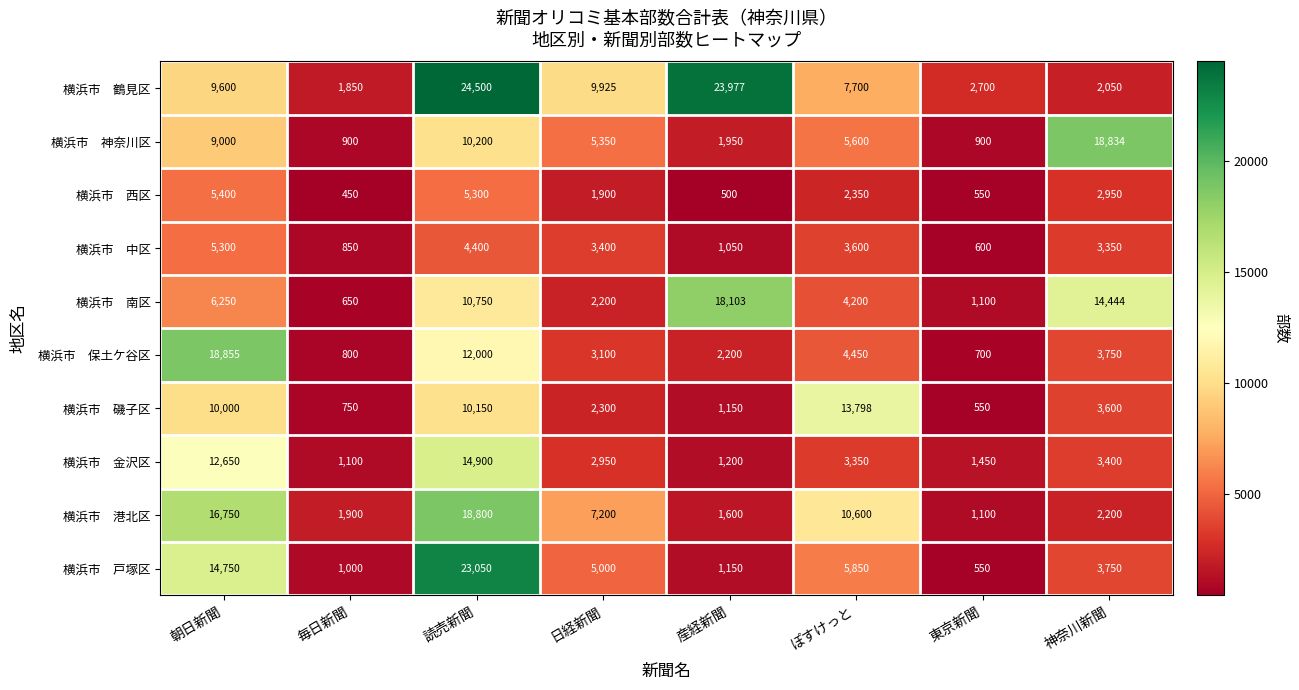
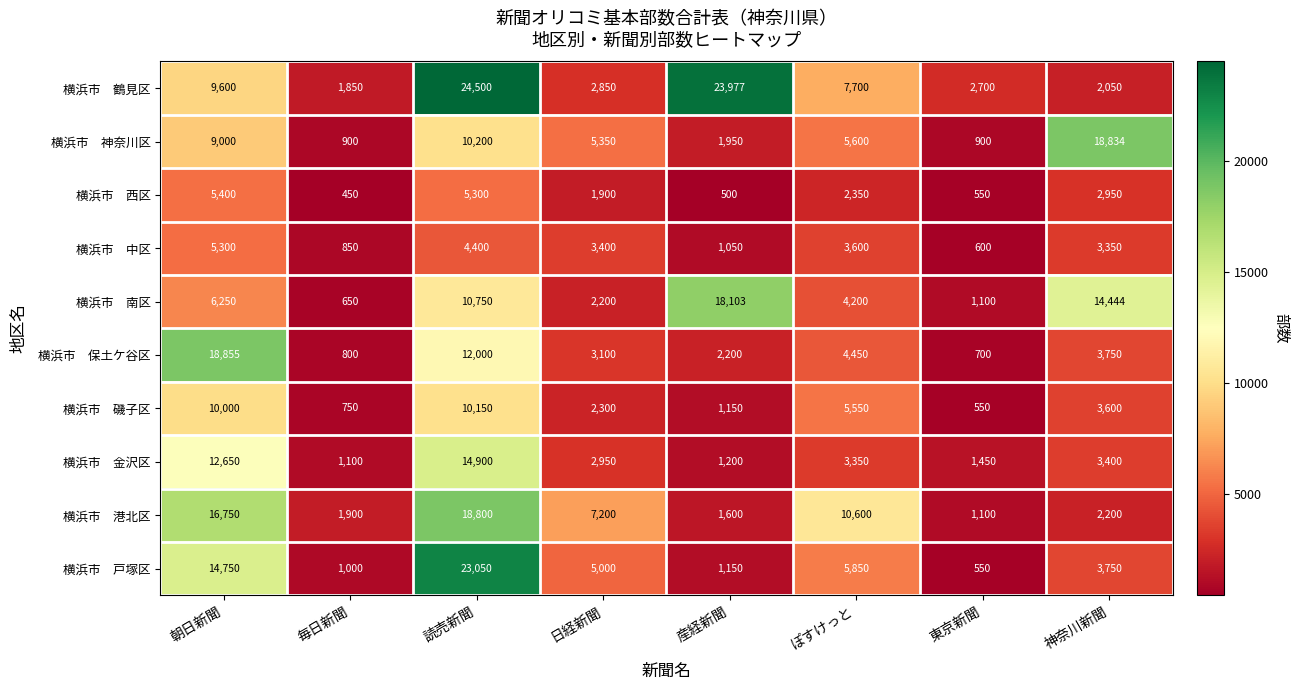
横浜市 鶴見区, 日経新聞: 9,925 -> 2,850
横浜市 磯子区, ぽすけっと: 13,798 -> 5,550
